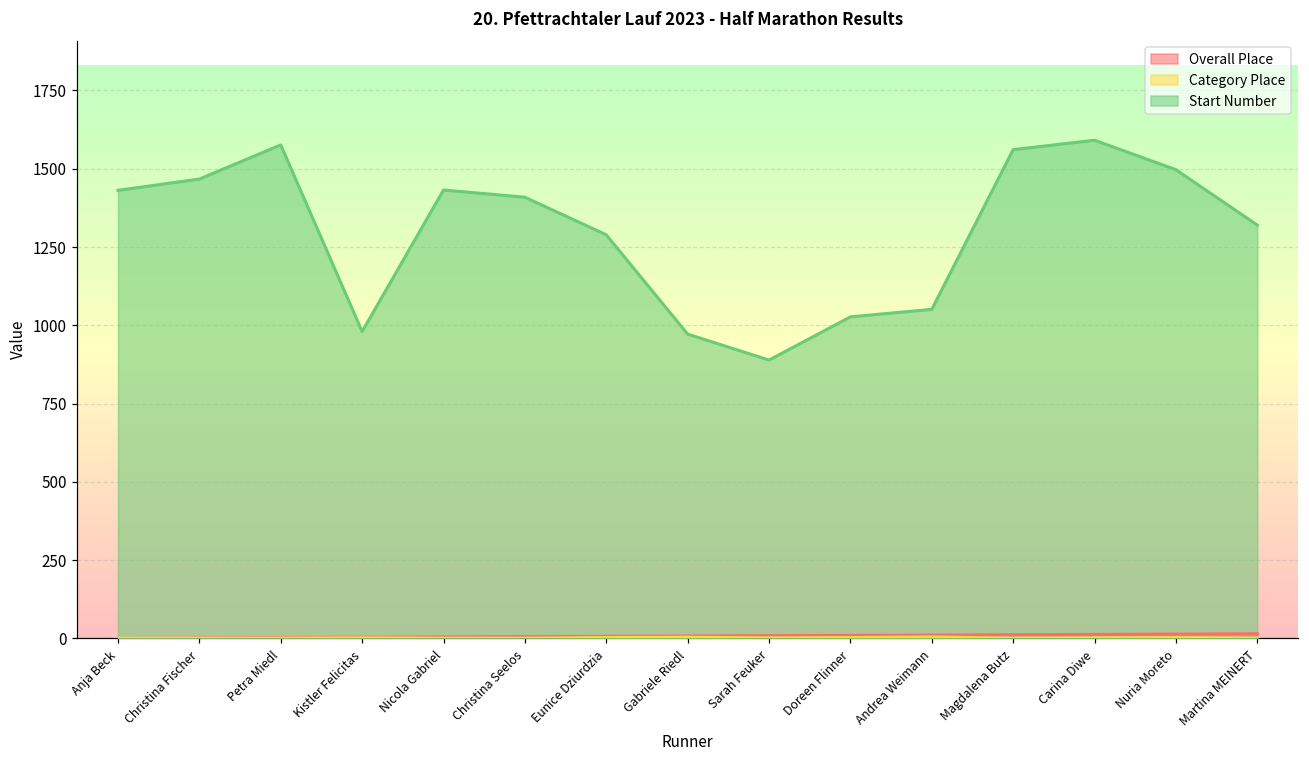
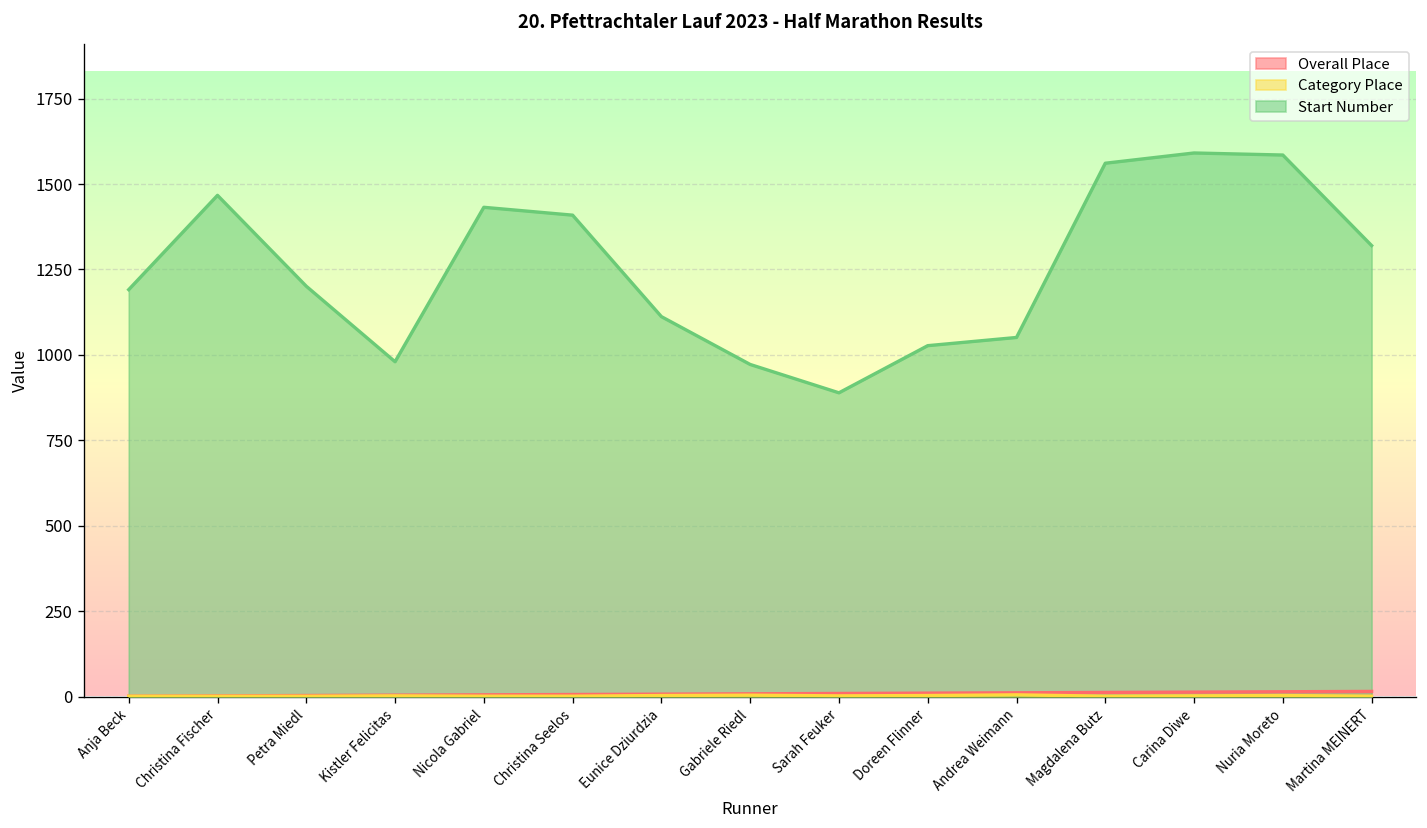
Start Number, Anja Beck: 1430 -> 1190
Start Number, Petra Miedl: 1580 -> 1200
Start Number, Eunice Dziurdzia: 1290 -> 1110
Start Number, Nuria Moreto: 1500 -> 1590
